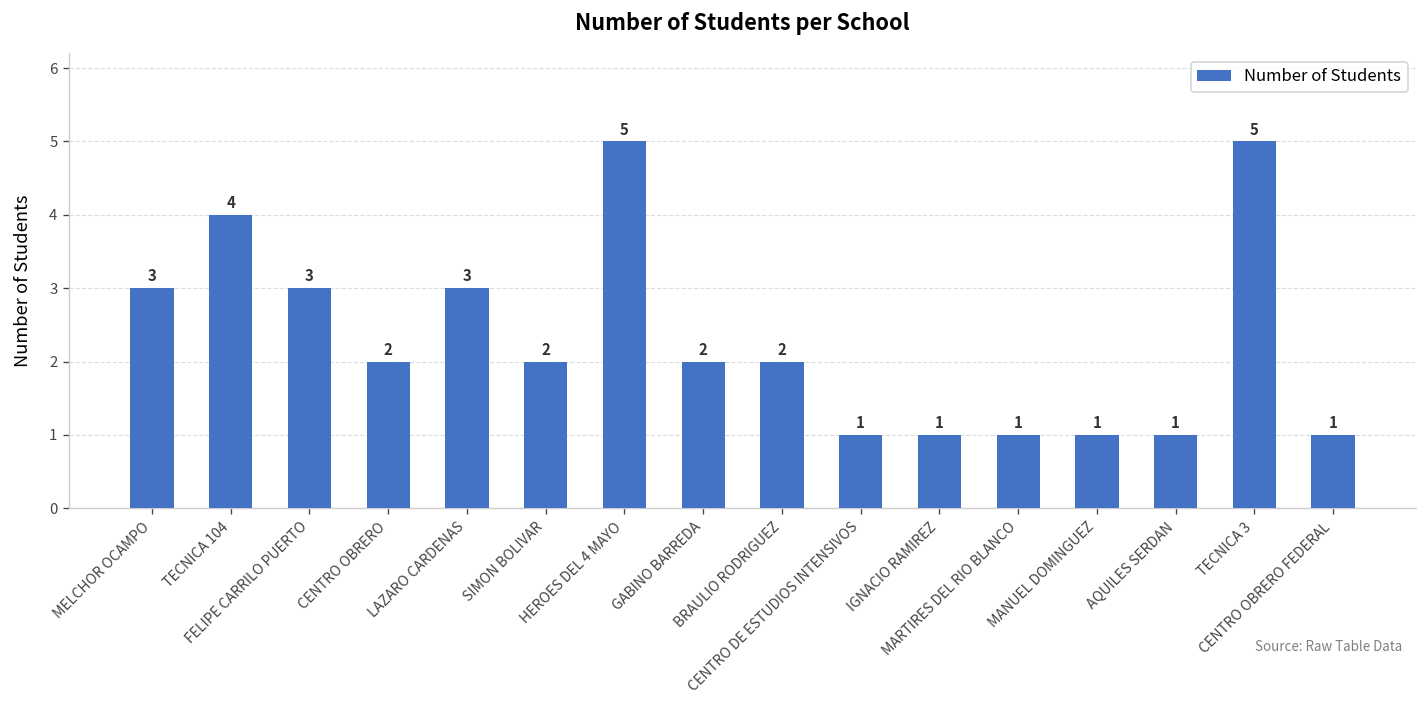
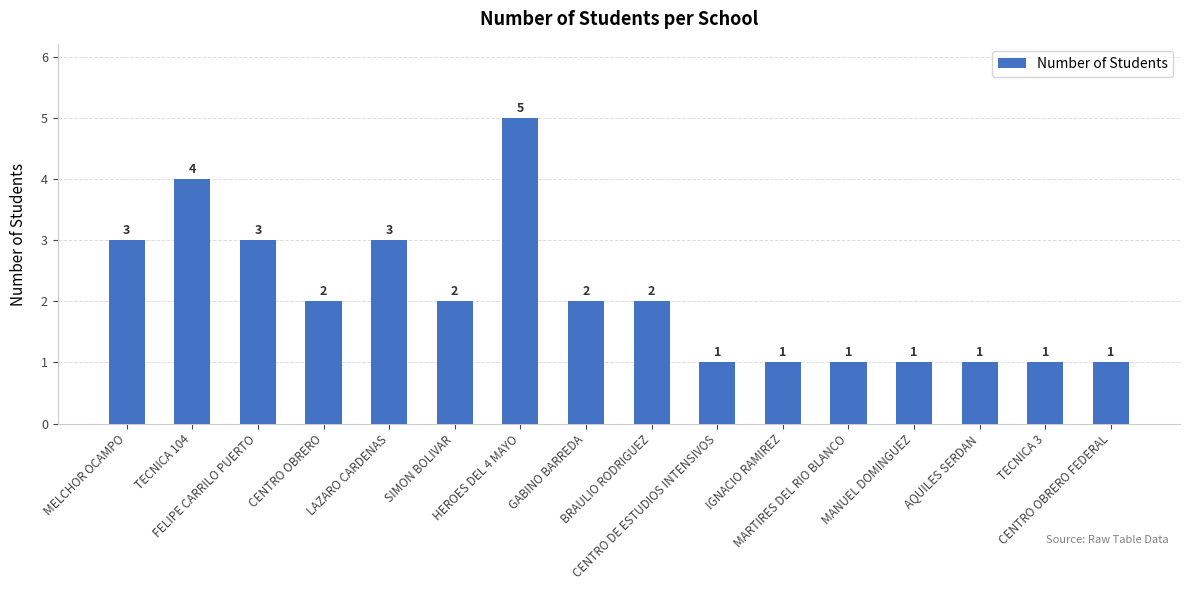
TECNICA 3: 5 -> 1
